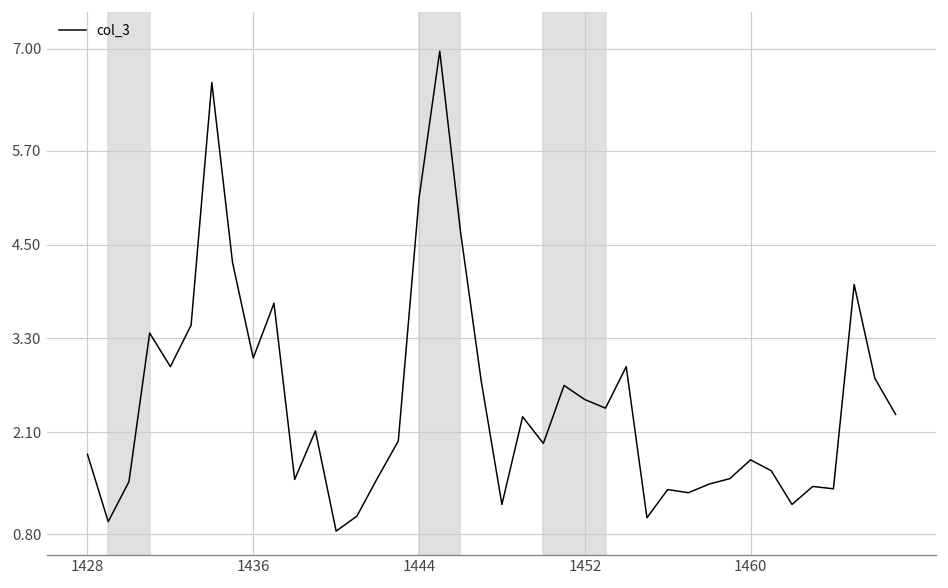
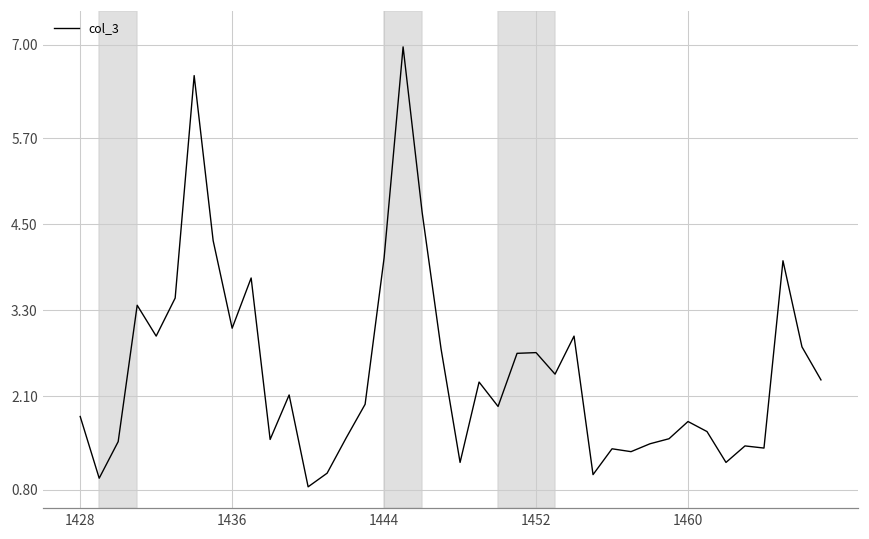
1444: 5.1 -> 4.0
1452: 2.5 -> 2.7
